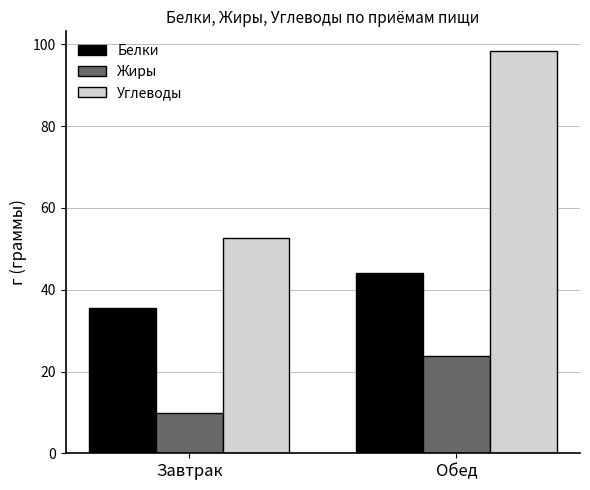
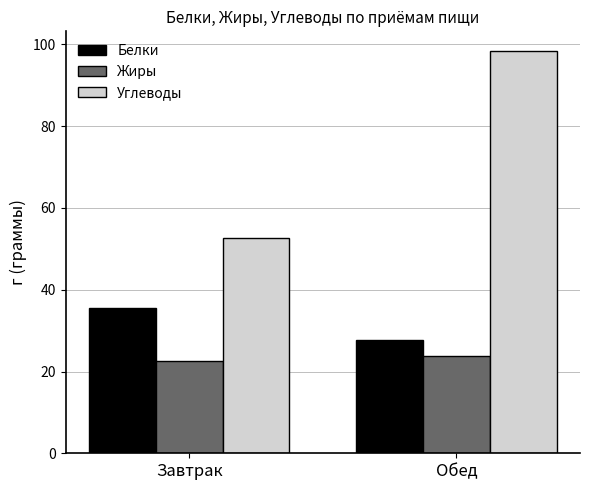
Жиры, Завтрак: 10 -> 23
Белки, Обед: 44 -> 28
